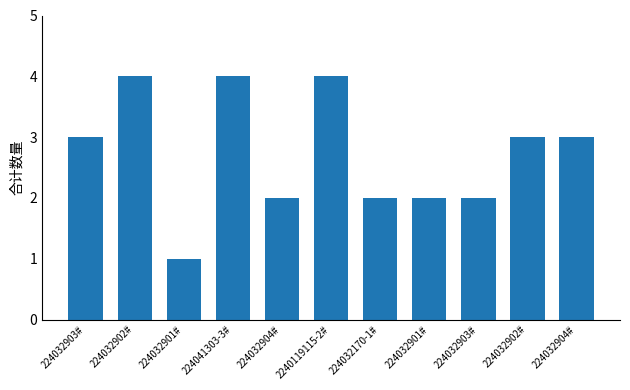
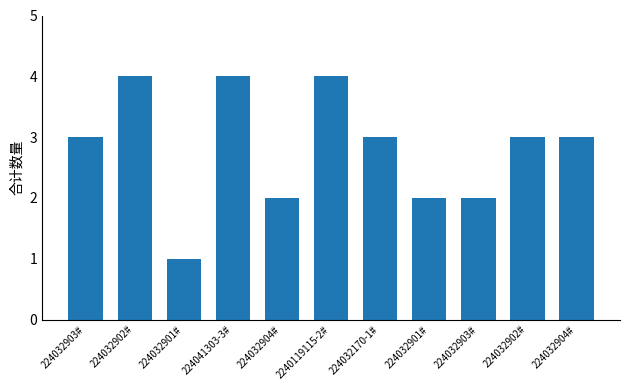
224032170-1#: 2 -> 3
